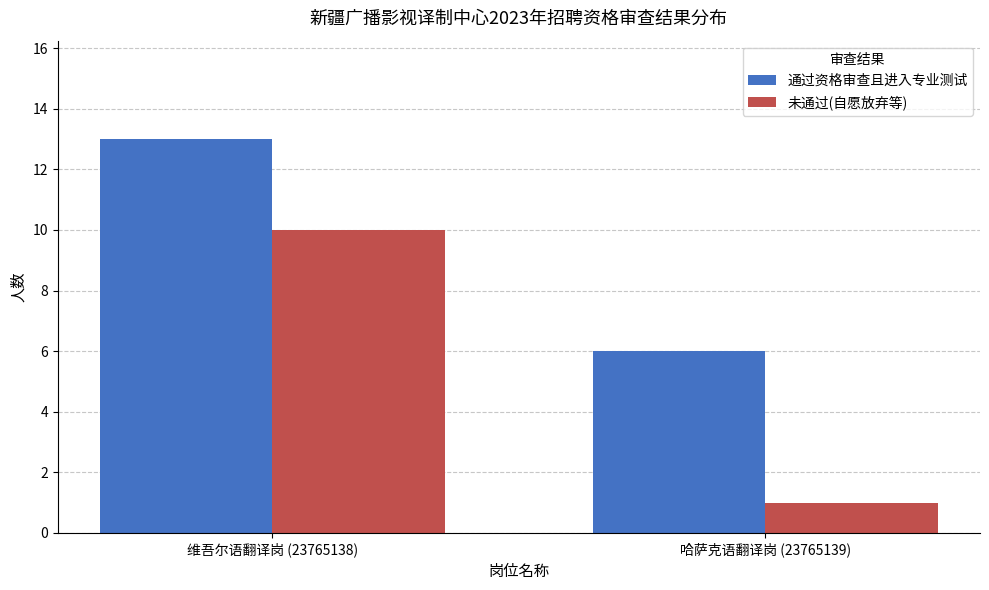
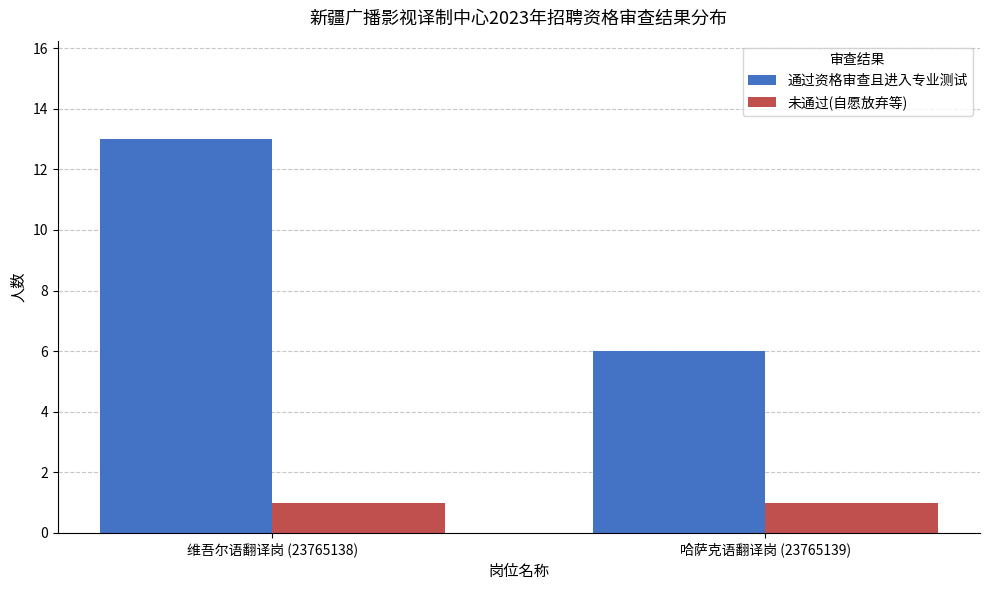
未通过(自愿放弃等), 维吾尔语翻译岗 (23765138): 10 -> 1
